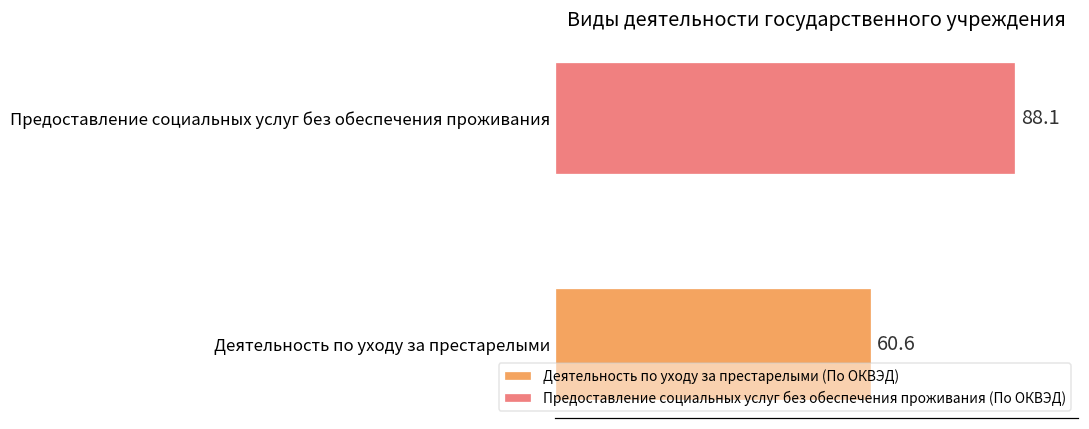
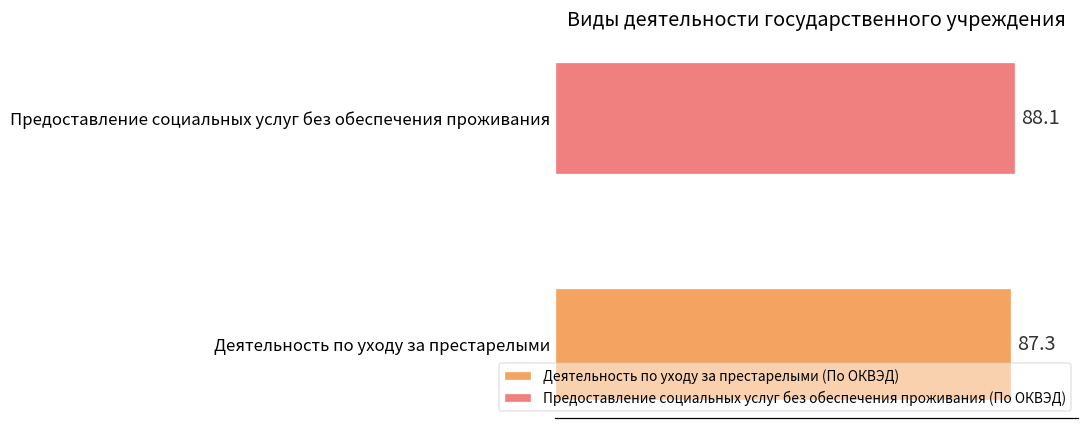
Деятельность по уходу за престарелыми: 60.6 -> 87.3
